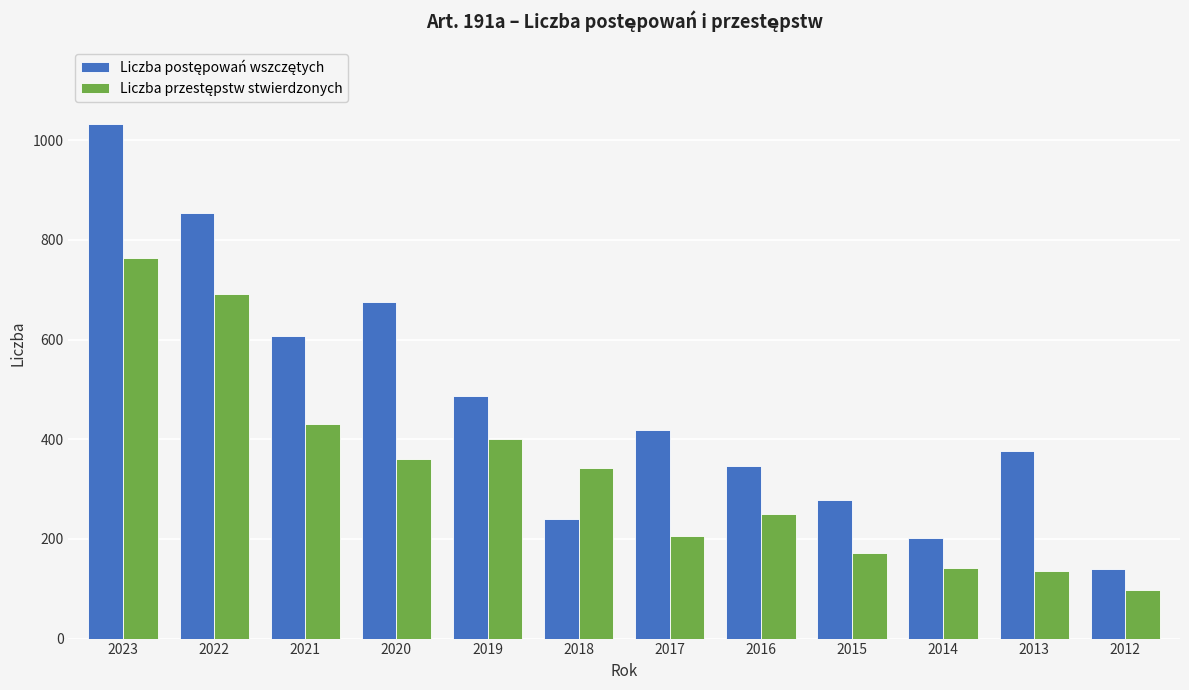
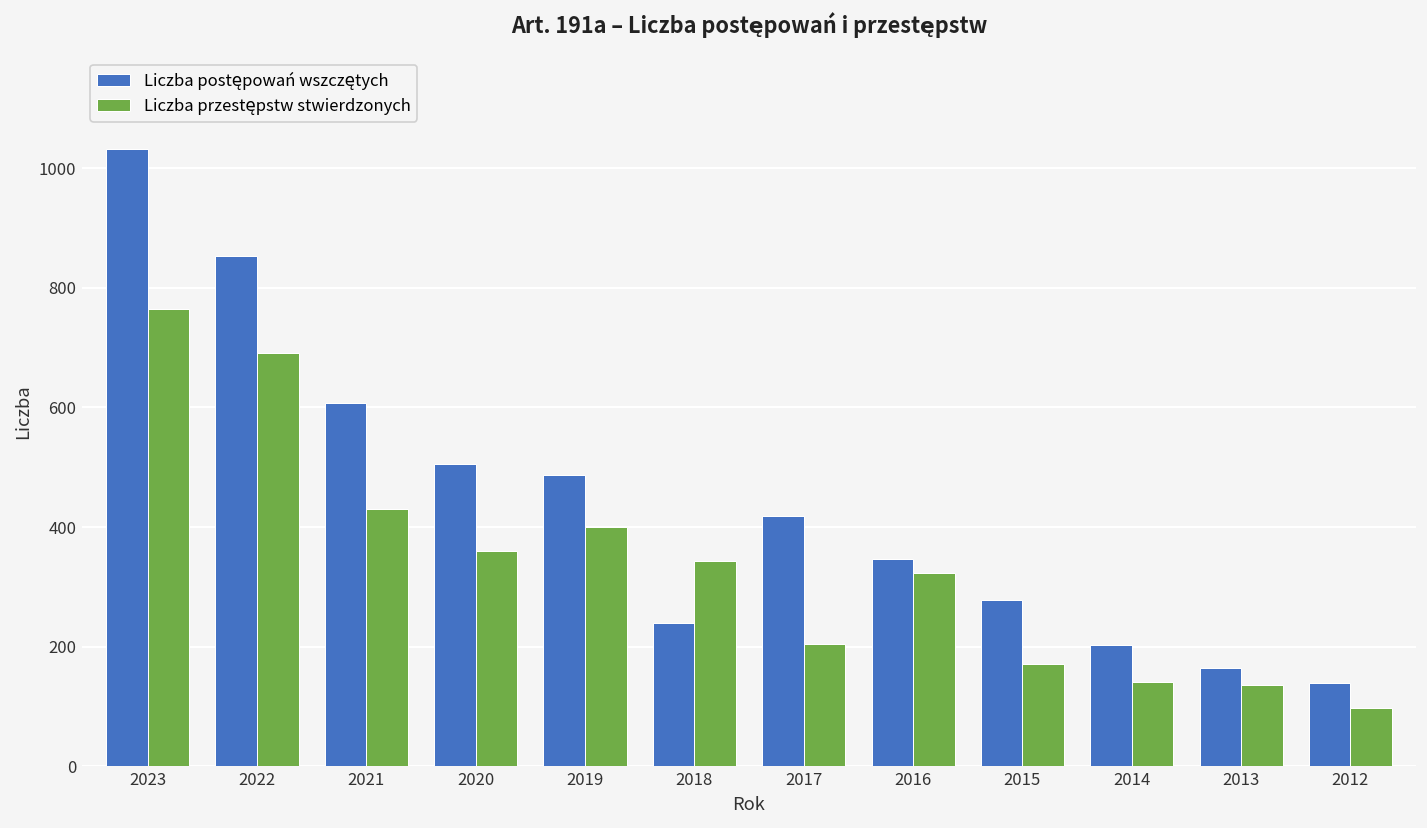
Liczba postępowań wszczętych, 2020: 680 -> 510
Liczba przestępstw stwierdzonych, 2016: 250 -> 320
Liczba postępowań wszczętych, 2013: 380 -> 160
